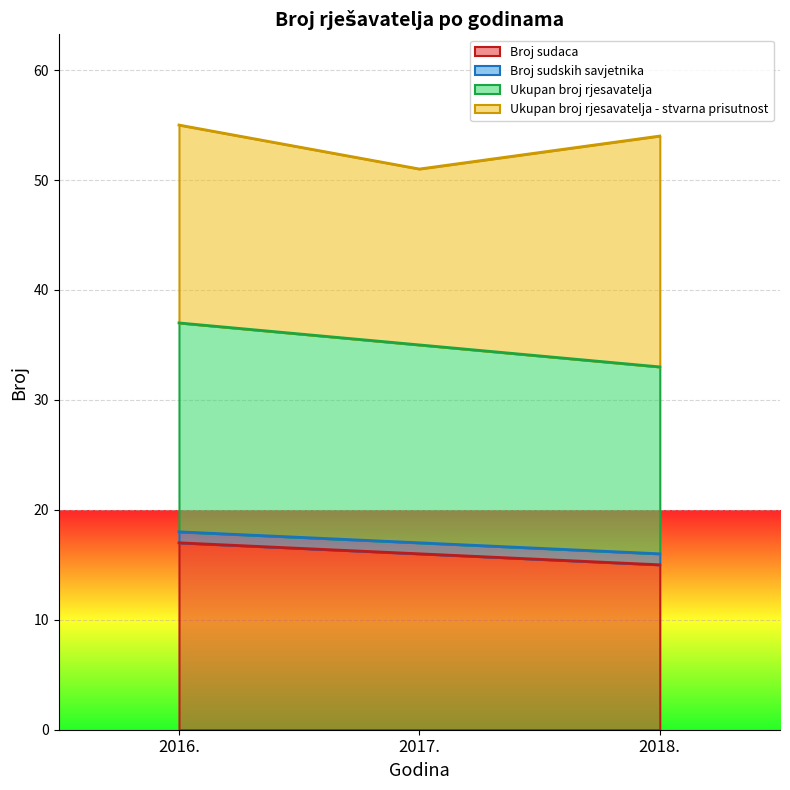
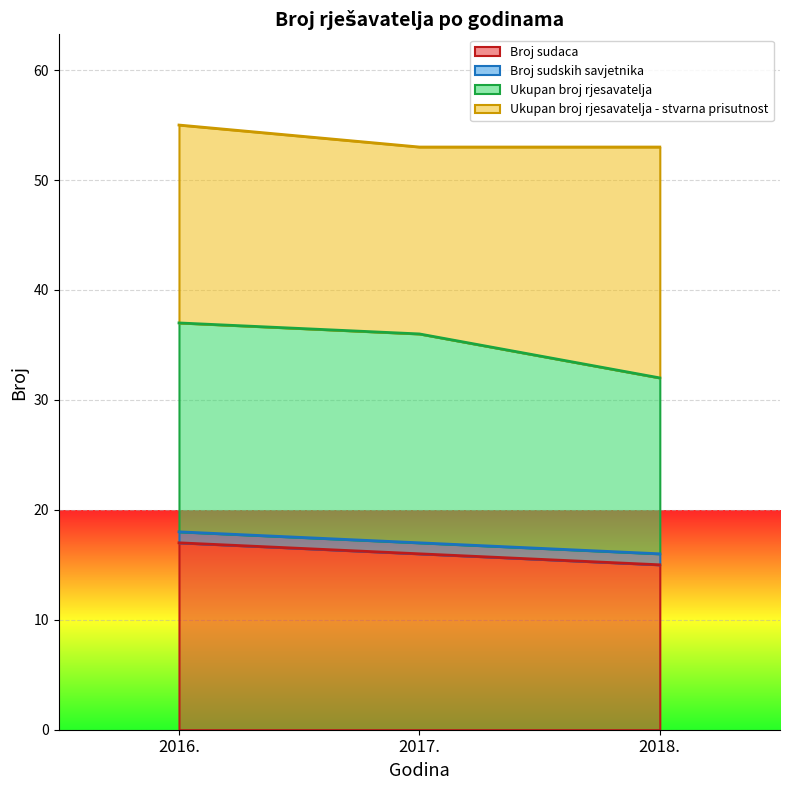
Ukupan broj rjesavatelja, 2017.: 18 -> 19
Ukupan broj rjesavatelja - stvarna prisutnost, 2017.: 16 -> 17
Ukupan broj rjesavatelja, 2018.: 17 -> 16
